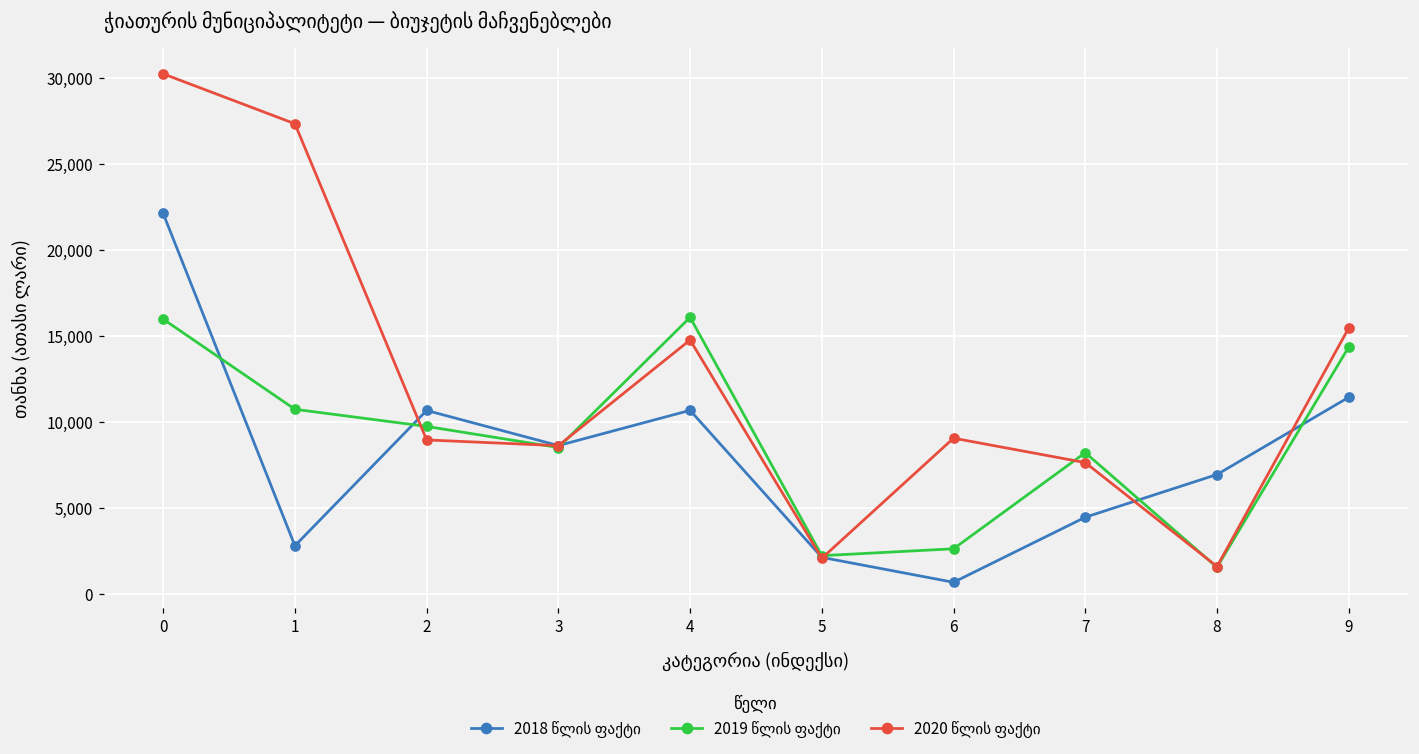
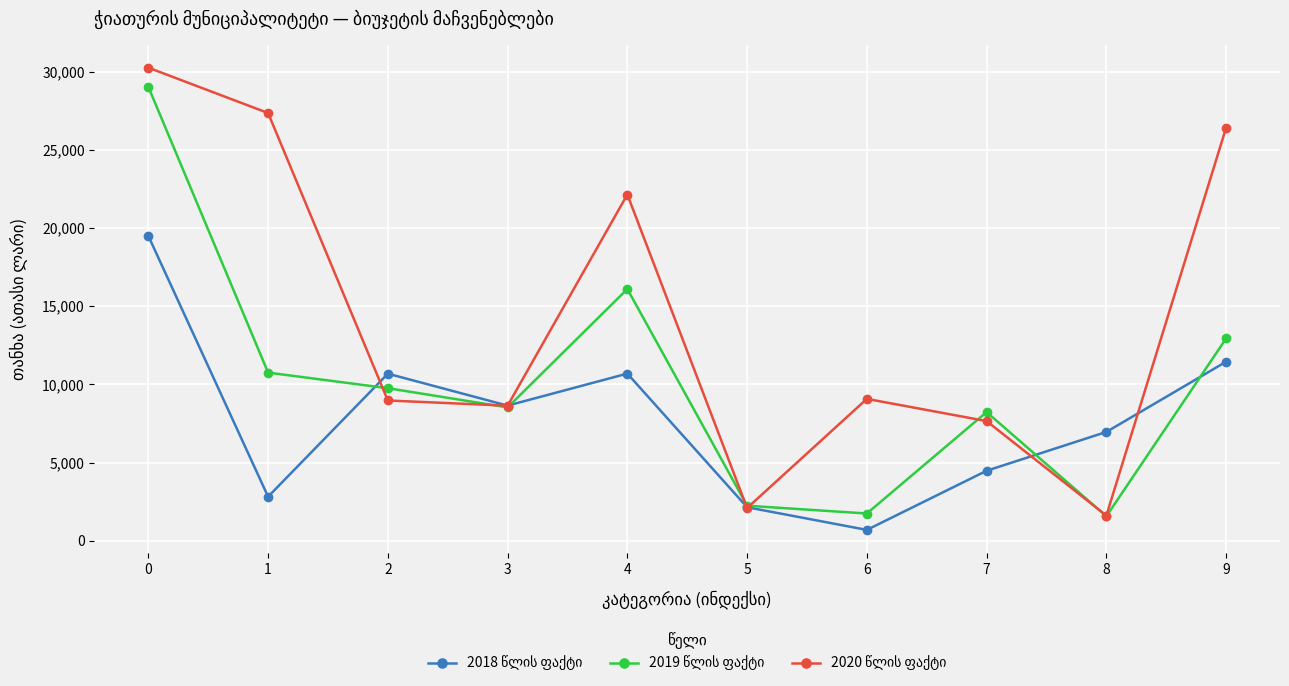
2018 წლის ფაქტი, 0: 22,100 -> 19,500
2019 წლის ფაქტი, 0: 16,000 -> 29,000
2020 წლის ფაქტი, 4: 14,800 -> 22,100
2019 წლის ფაქტი, 6: 2,600 -> 1,700
2019 წლის ფაქტი, 9: 14,400 -> 12,900
2020 წლის ფაქტი, 9: 15,500 -> 26,400
